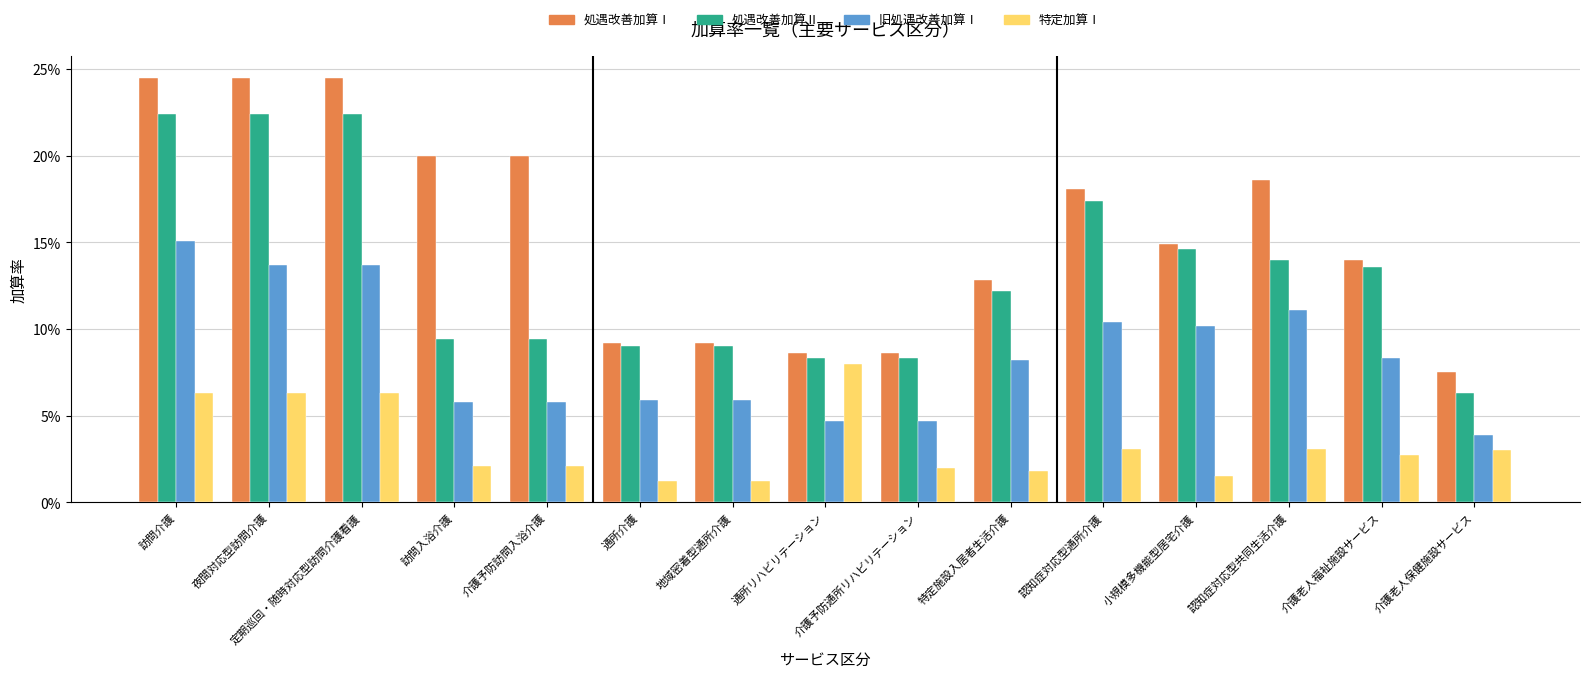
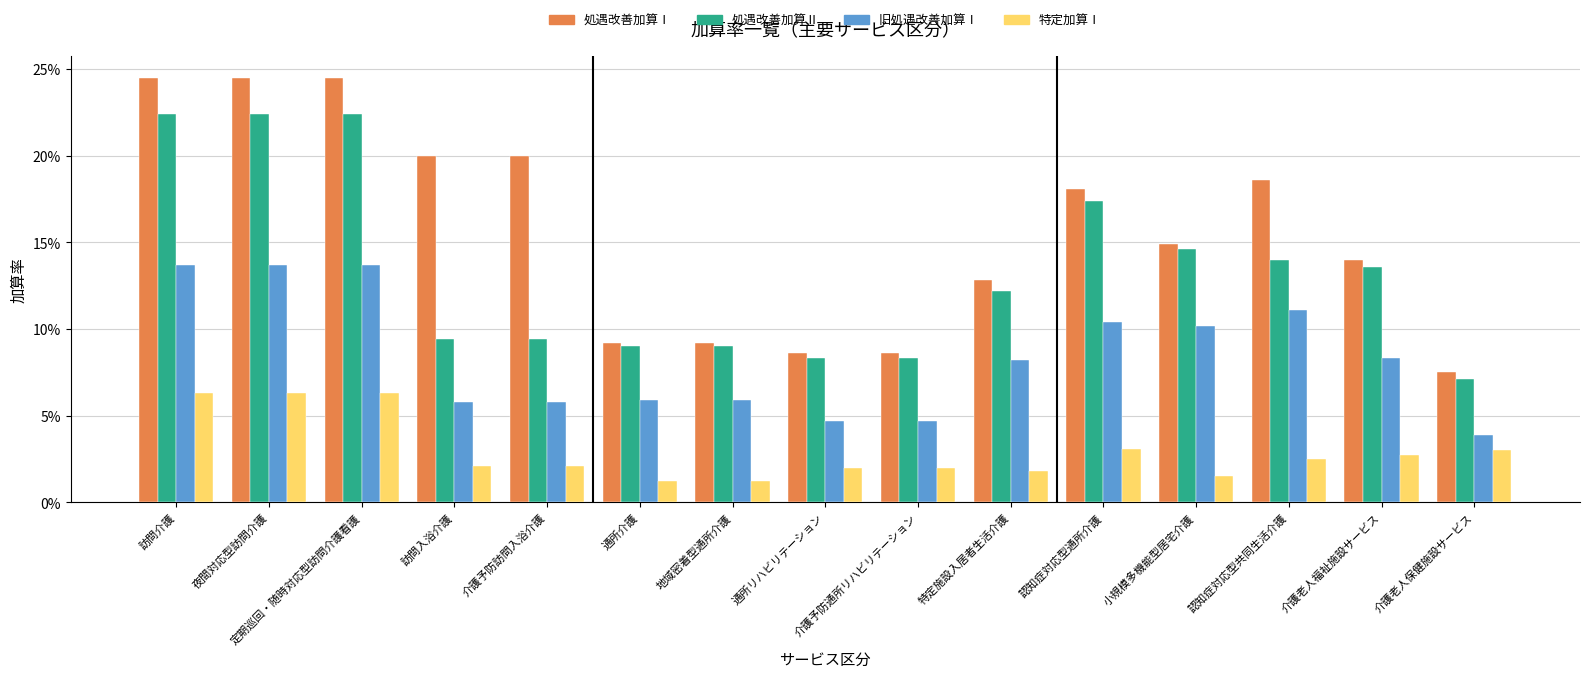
旧処遇改善加算Ⅰ, 訪問介護: 15.1% -> 13.7%
特定加算Ⅰ, 通所リハビリテーション: 8.0% -> 2.0%
特定加算Ⅰ, 認知症対応型共同生活介護: 3.1% -> 2.5%
処遇改善加算Ⅱ, 介護老人保健施設サービス: 6.3% -> 7.1%
